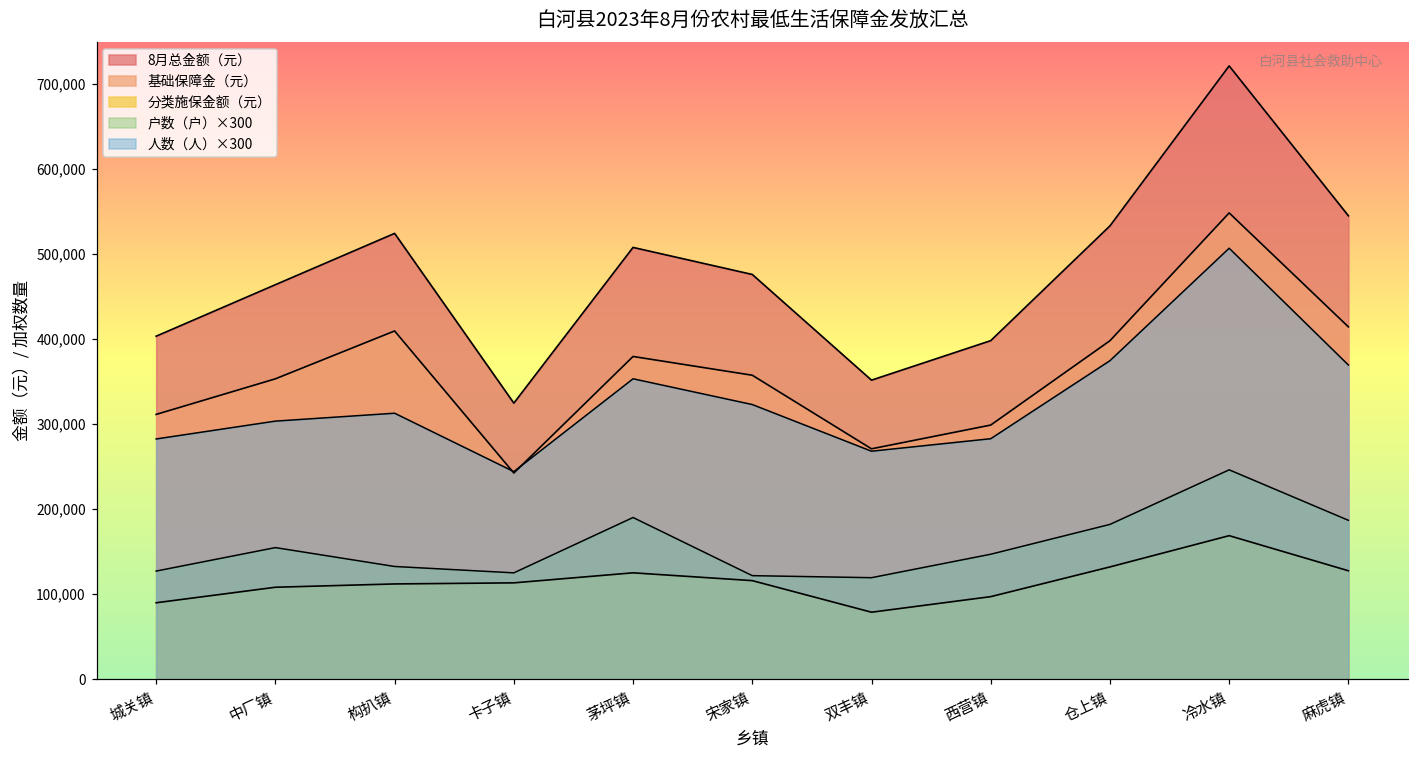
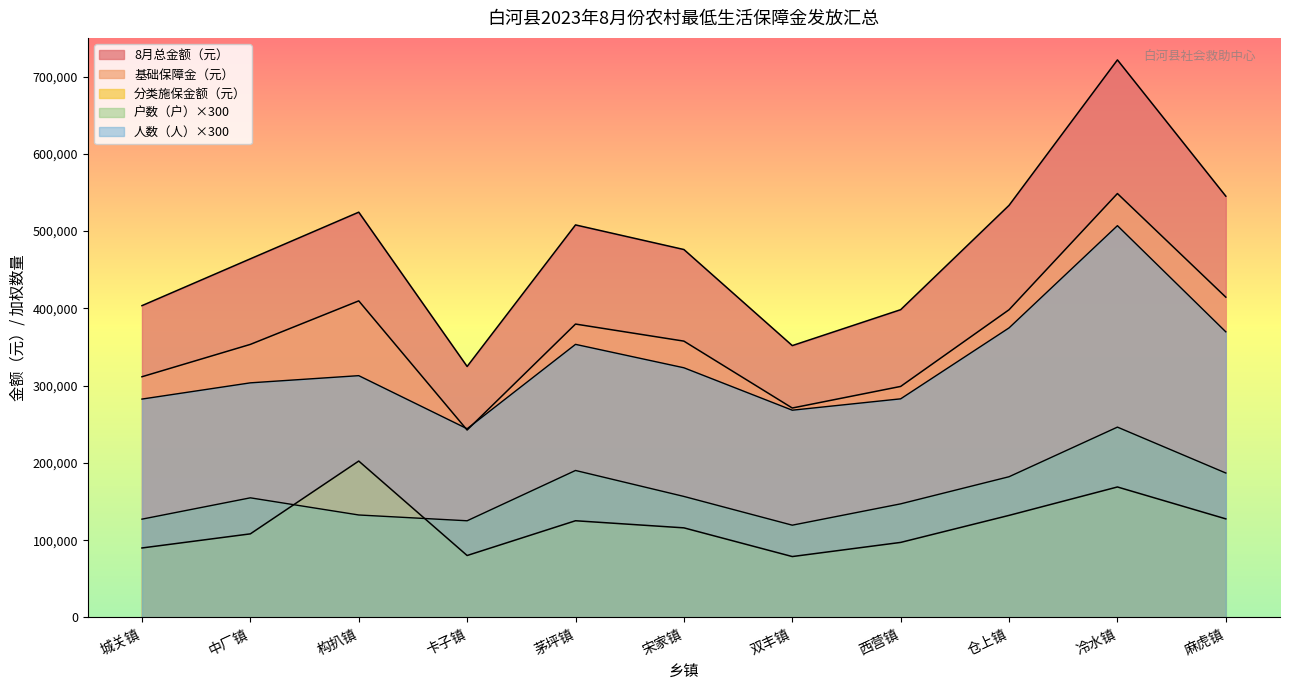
分类施保金额（元）, 构扒镇: 110,000 -> 200,000
分类施保金额（元）, 卡子镇: 110,000 -> 80,000
户数（户）×300, 宋家镇: 120,000 -> 160,000
